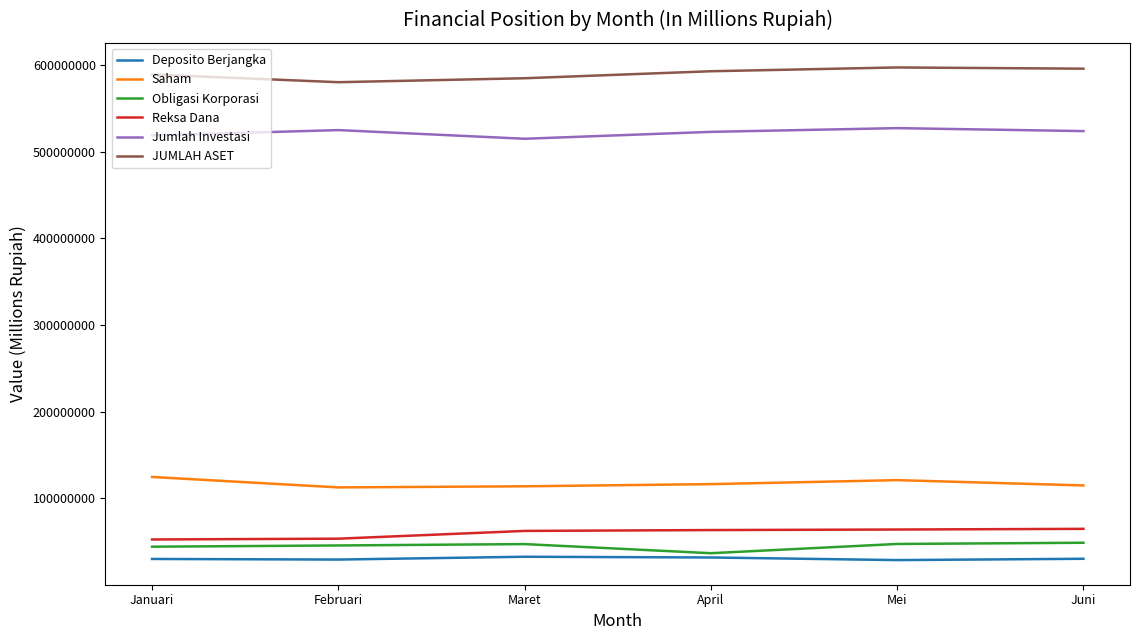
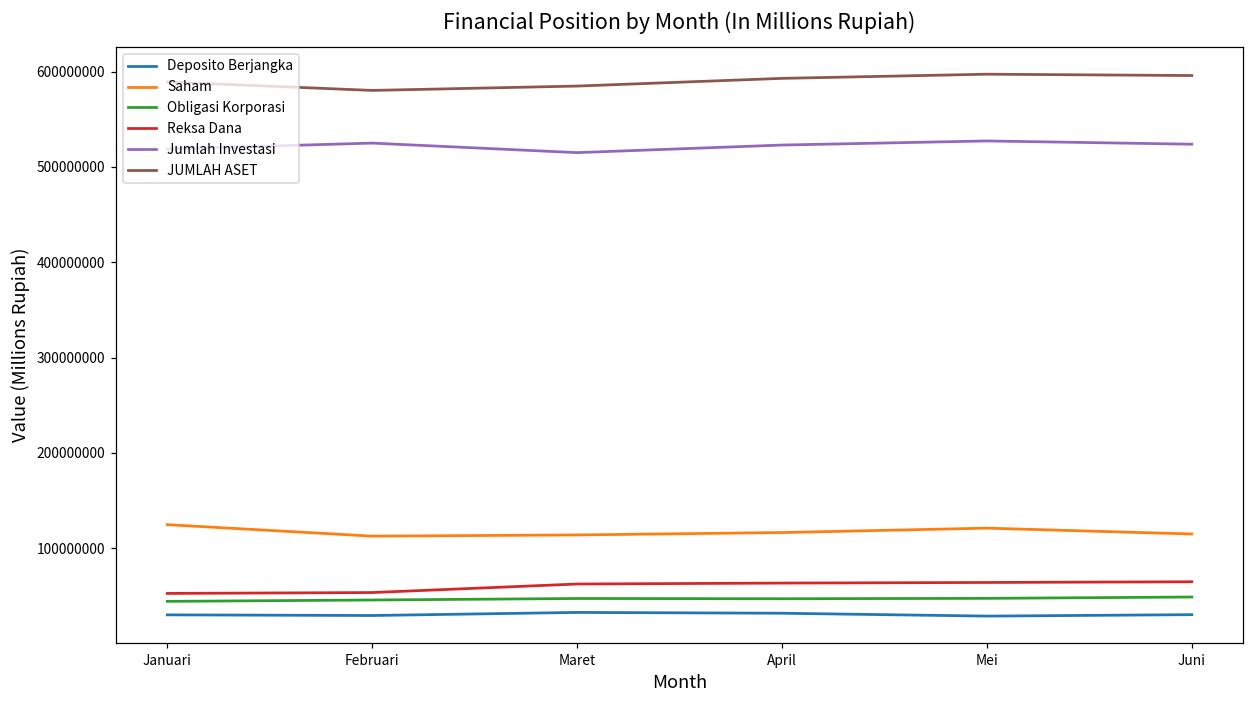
Obligasi Korporasi, April: 40000000 -> 50000000
